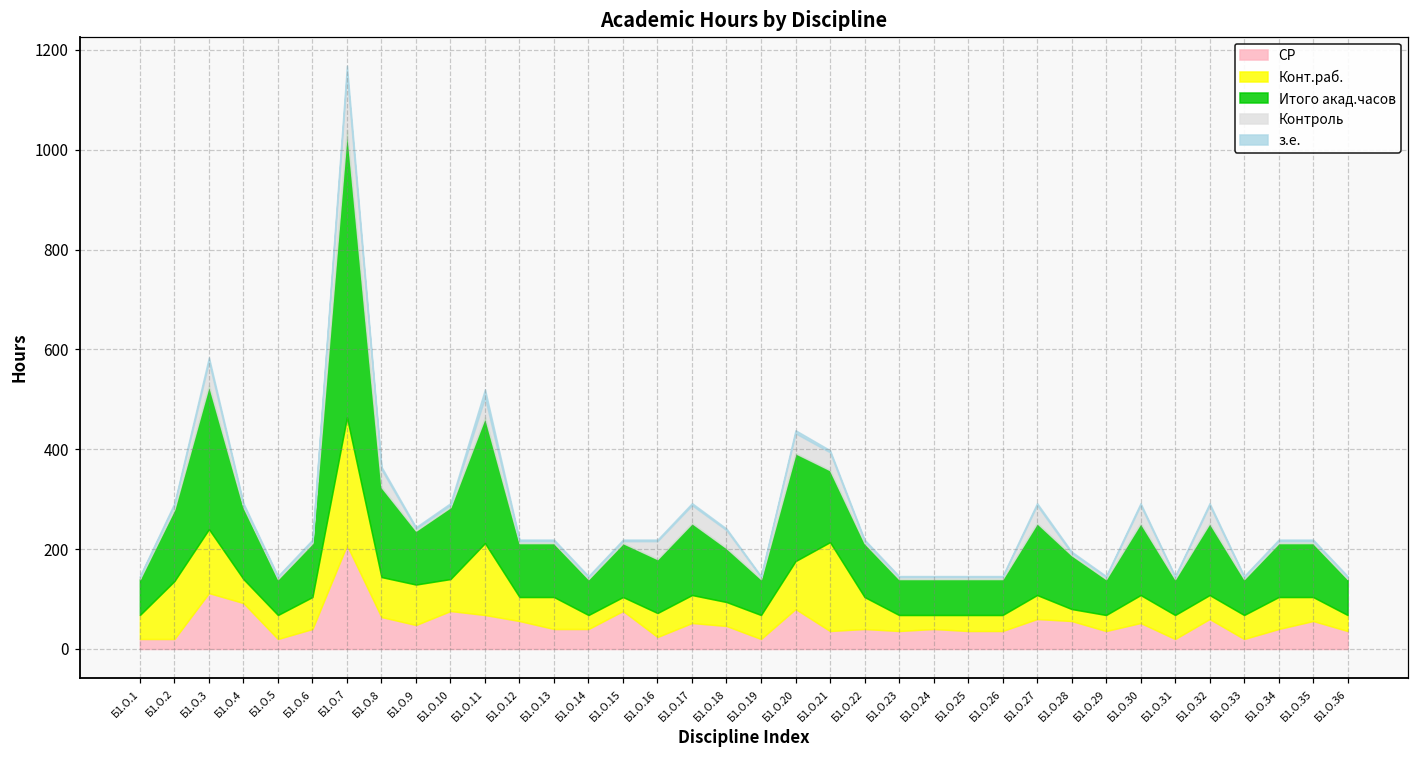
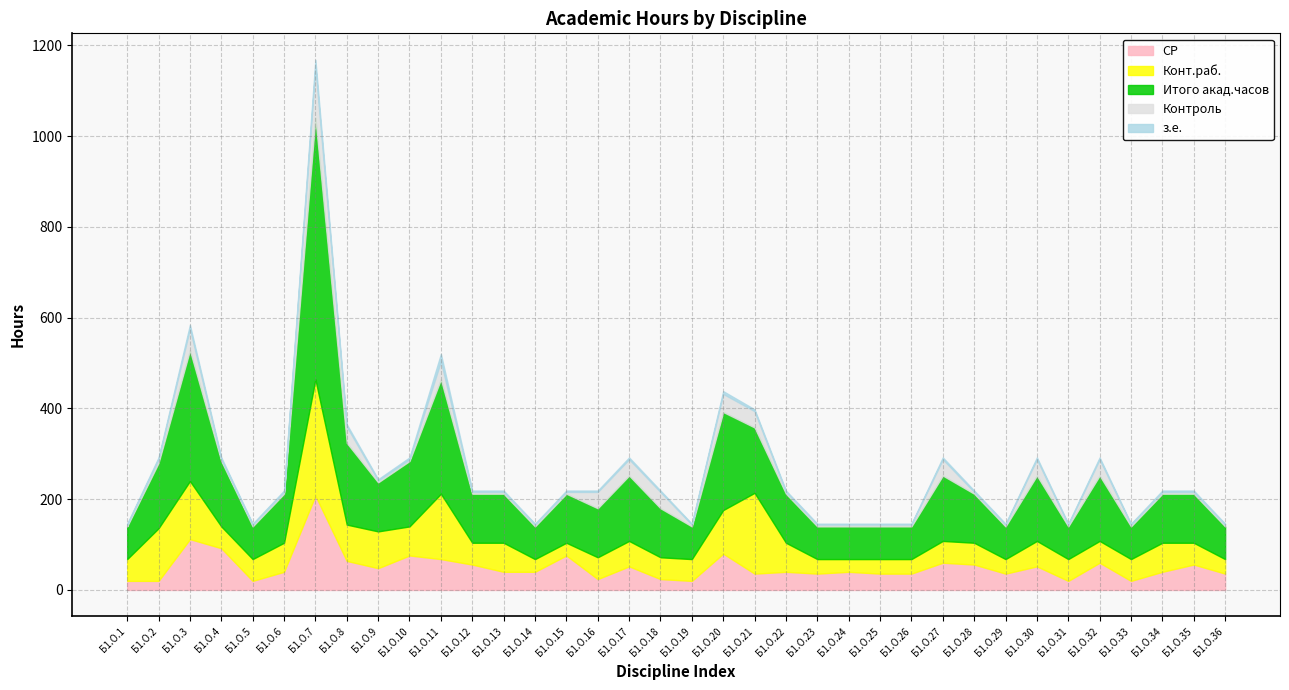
СР, Б1.О.18: 50 -> 20
Конт.раб., Б1.О.28: 20 -> 50
